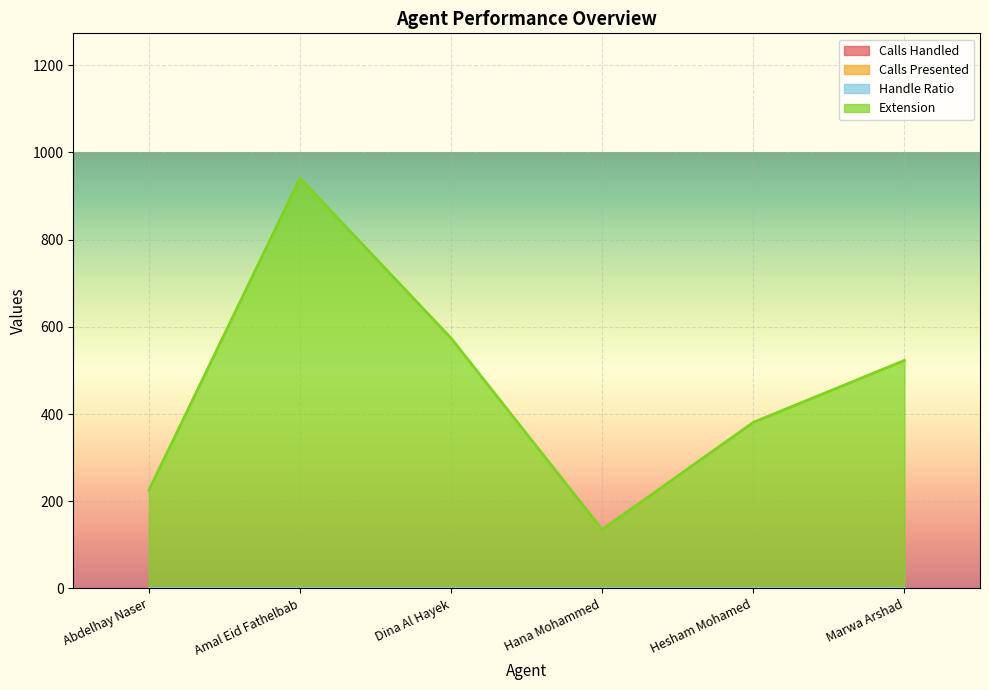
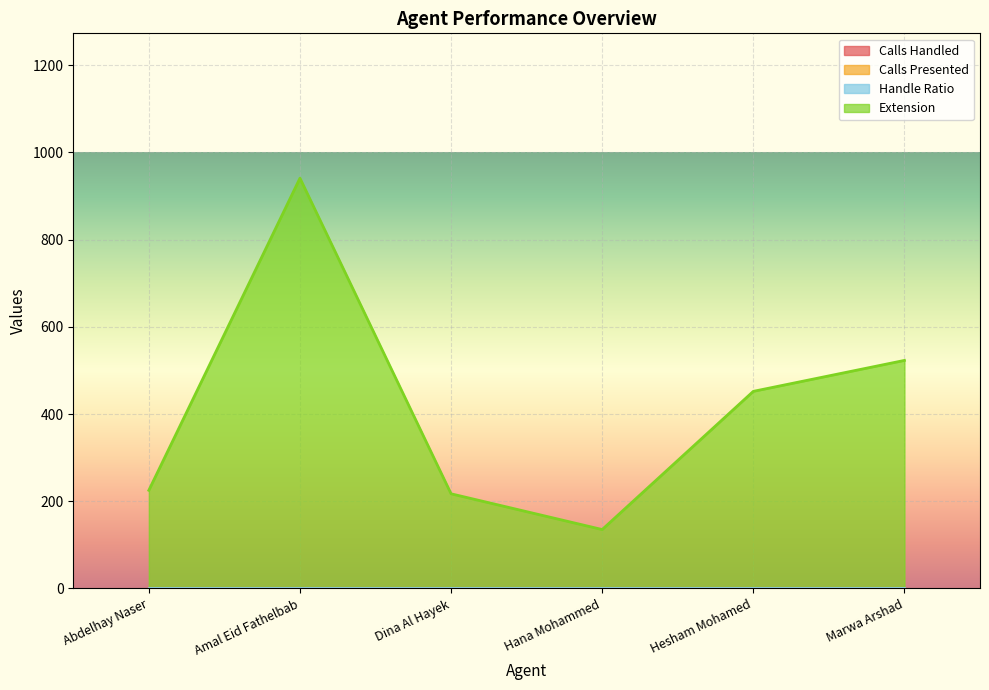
Extension, Dina Al Hayek: 570 -> 220
Extension, Hesham Mohamed: 380 -> 450
